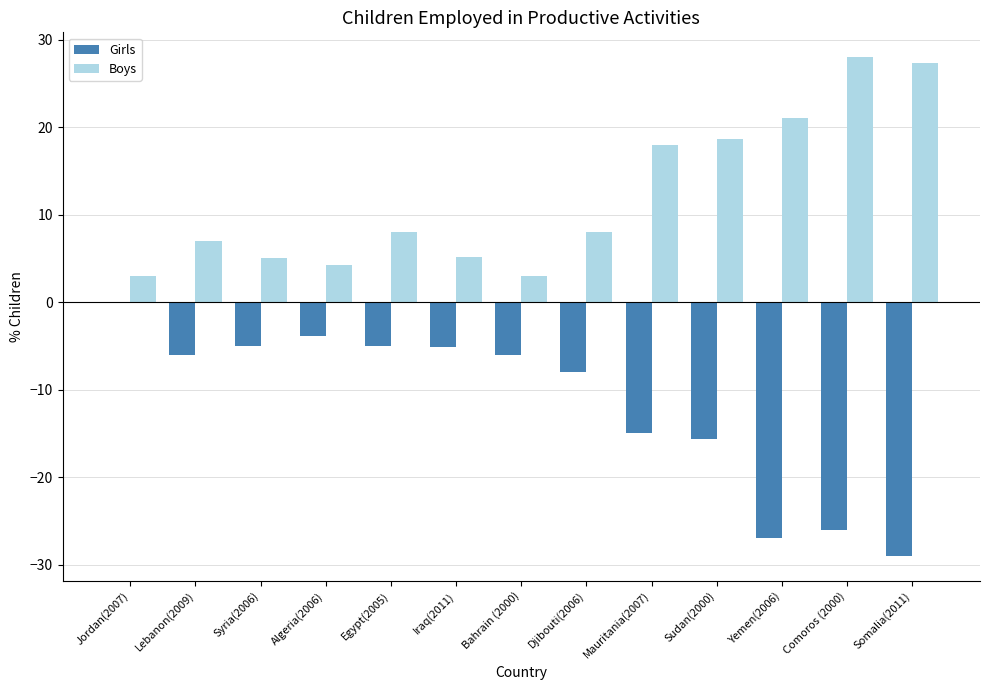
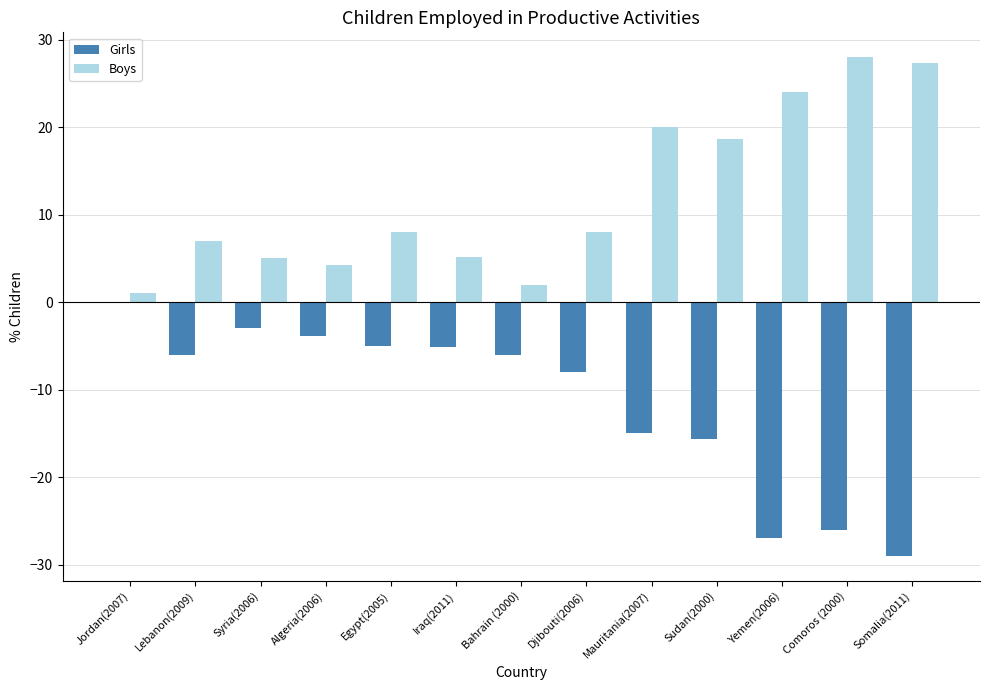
Boys, Jordan(2007): 3 -> 1
Girls, Syria(2006): -5 -> -3
Boys, Bahrain (2000): 3 -> 2
Boys, Mauritania(2007): 18 -> 20
Boys, Yemen(2006): 21 -> 24
